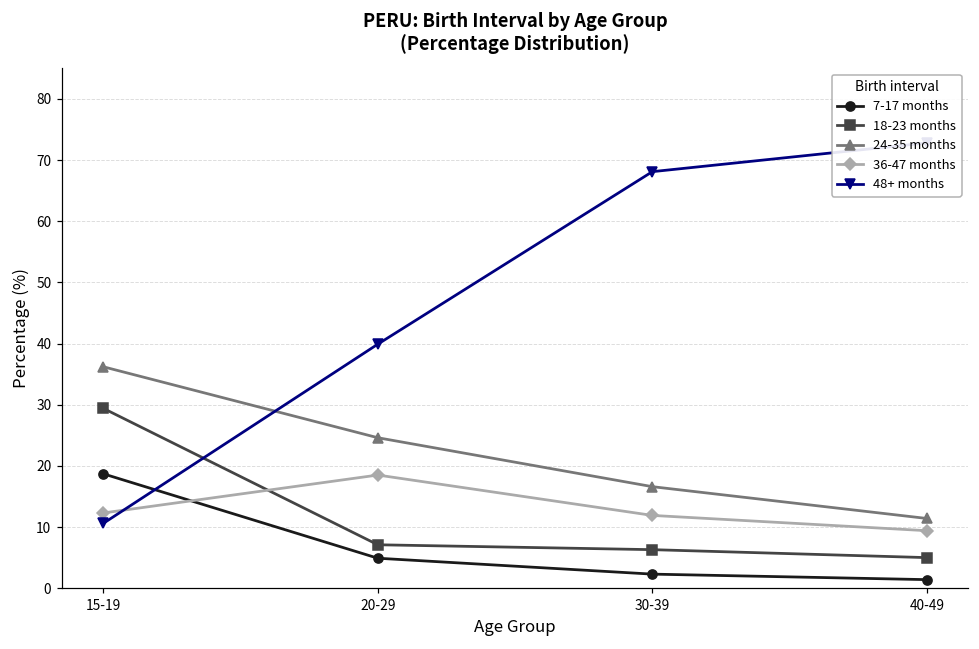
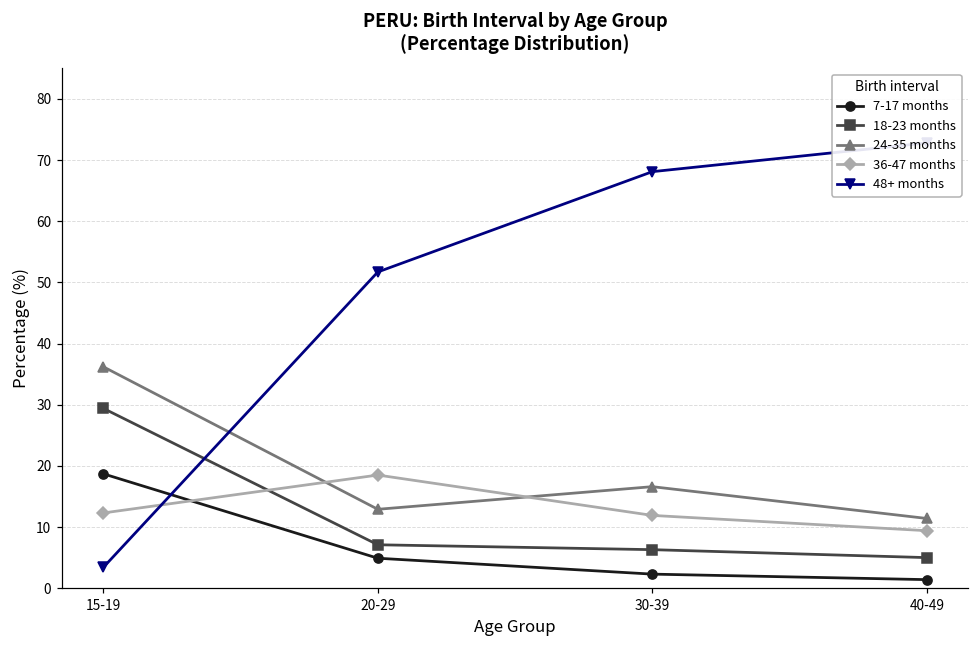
48+ months, 15-19: 11 -> 3
24-35 months, 20-29: 25 -> 13
48+ months, 20-29: 40 -> 52
